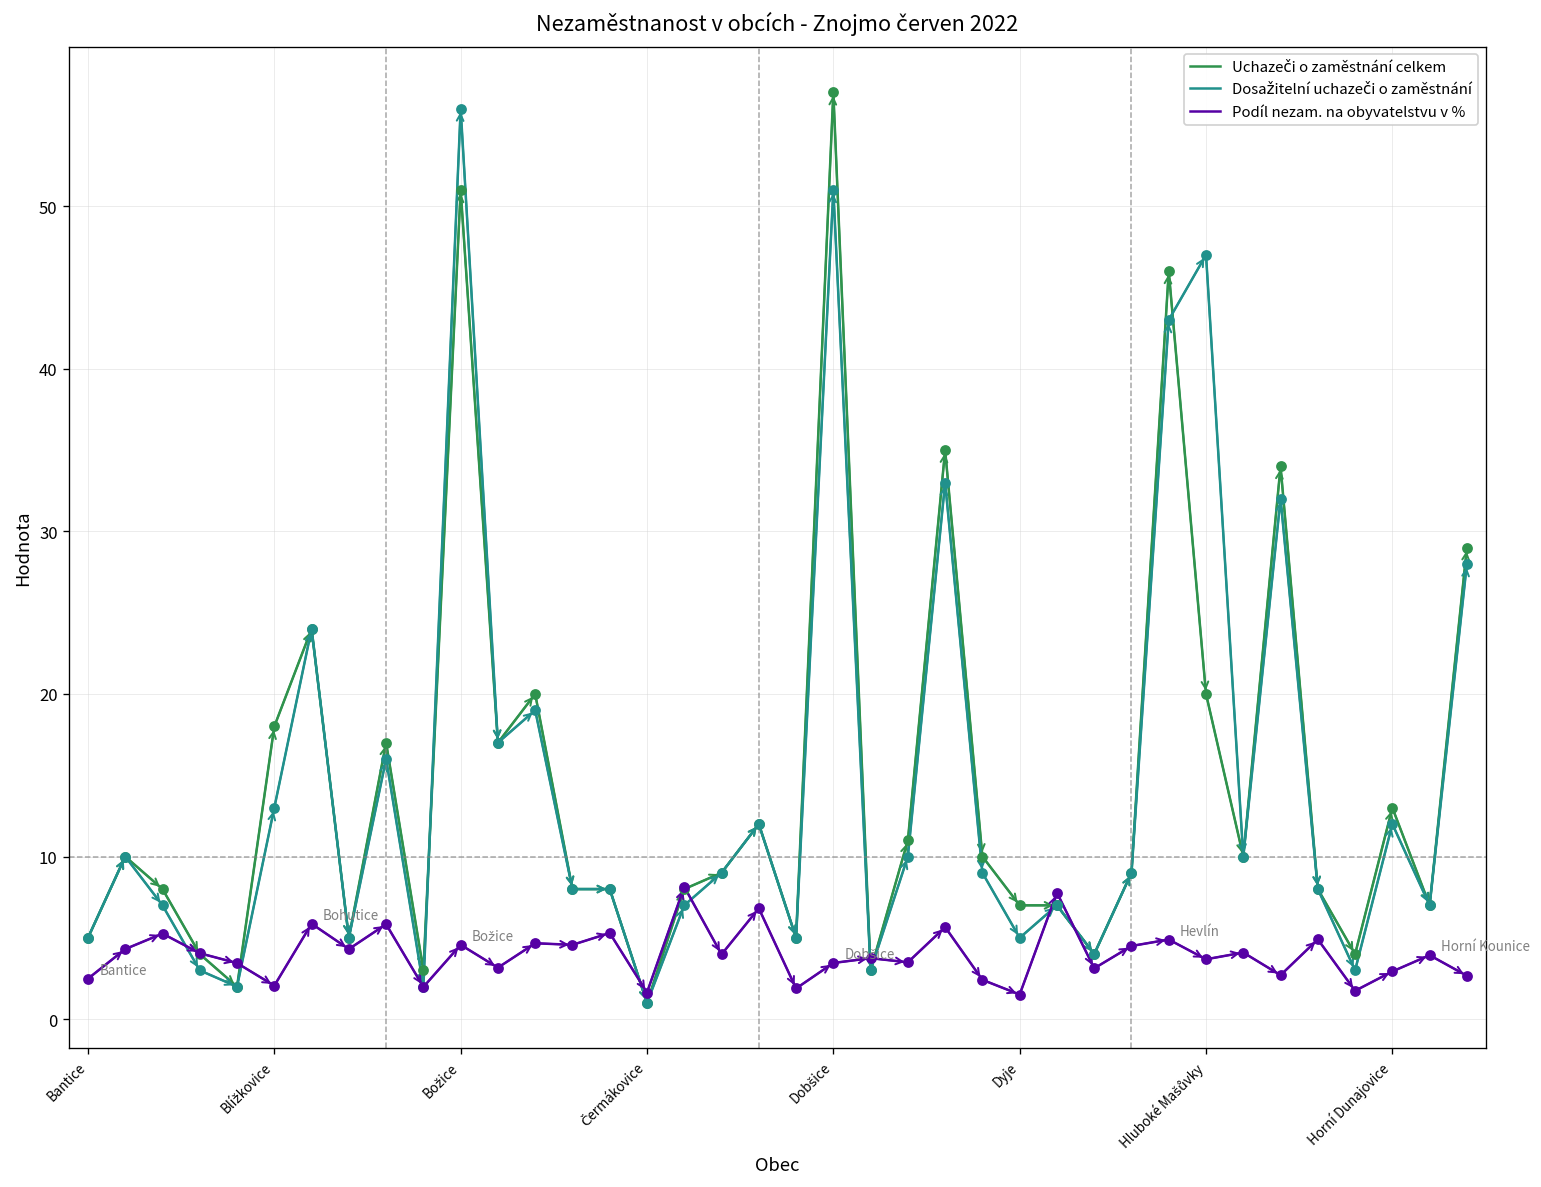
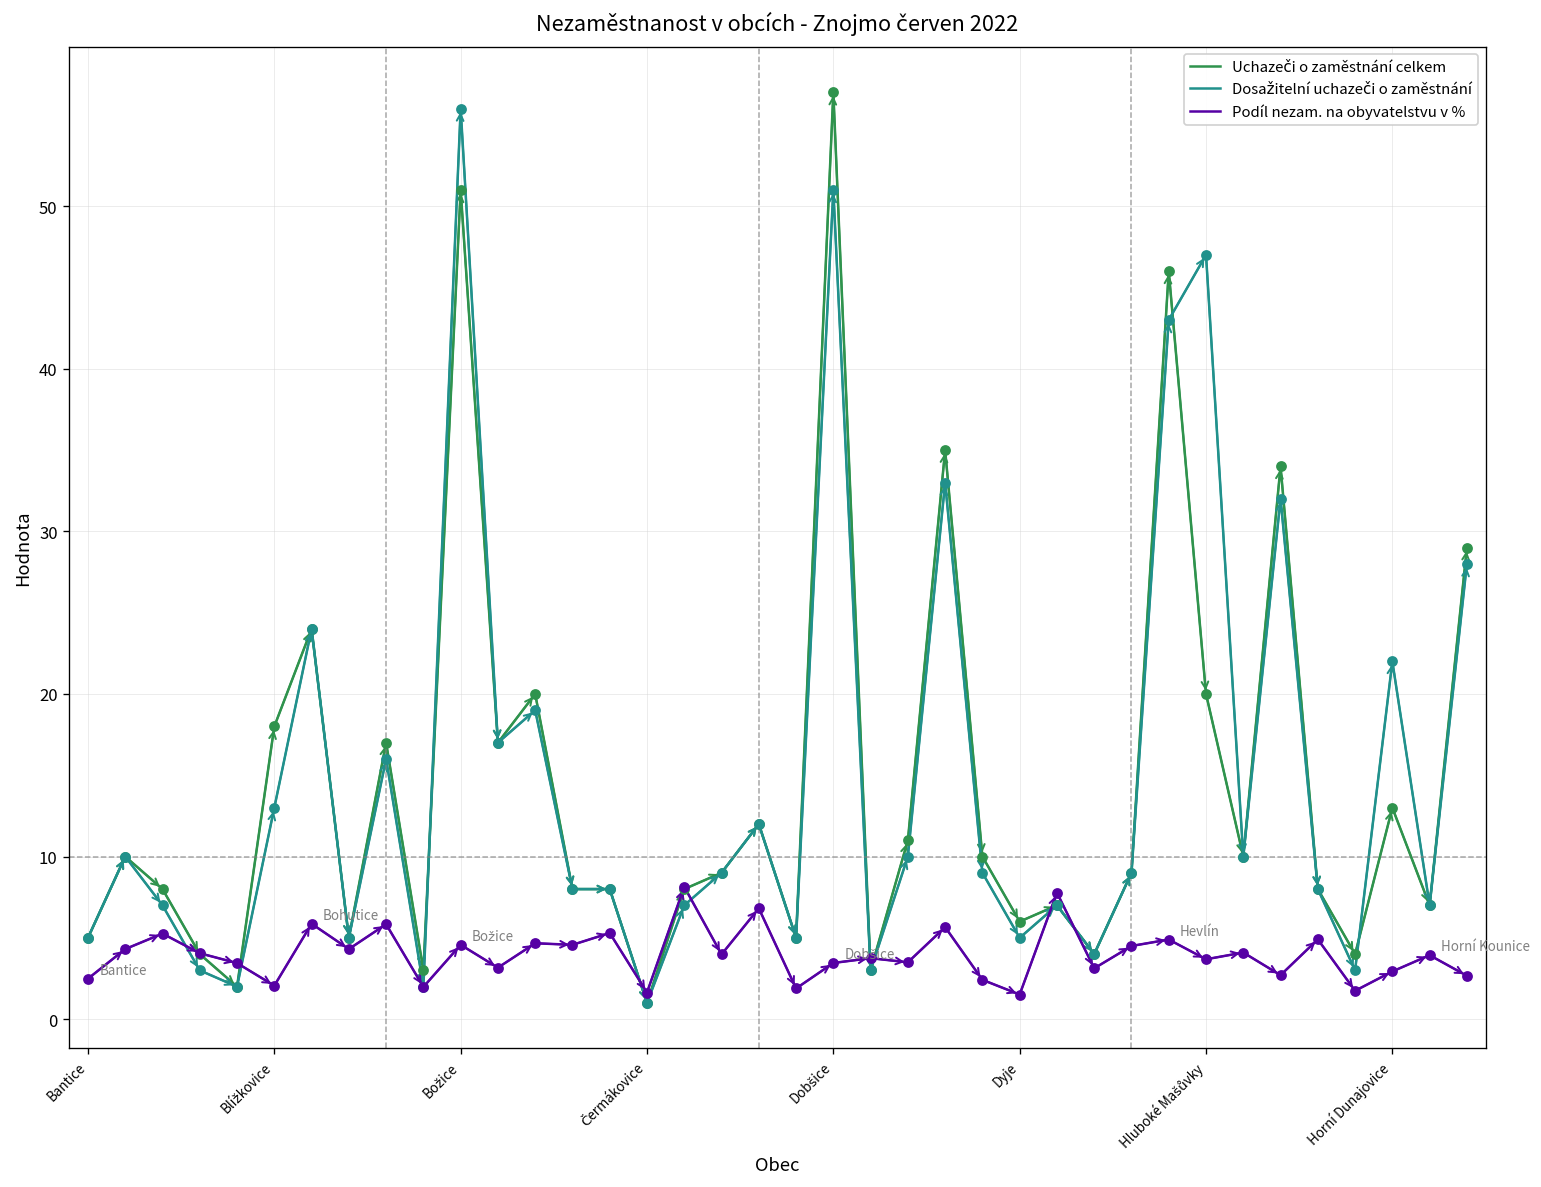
Uchazeči o zaměstnání celkem, Dyje: 7 -> 6
Dosažitelní uchazeči o zaměstnání, Horní Dunajovice: 12 -> 22
